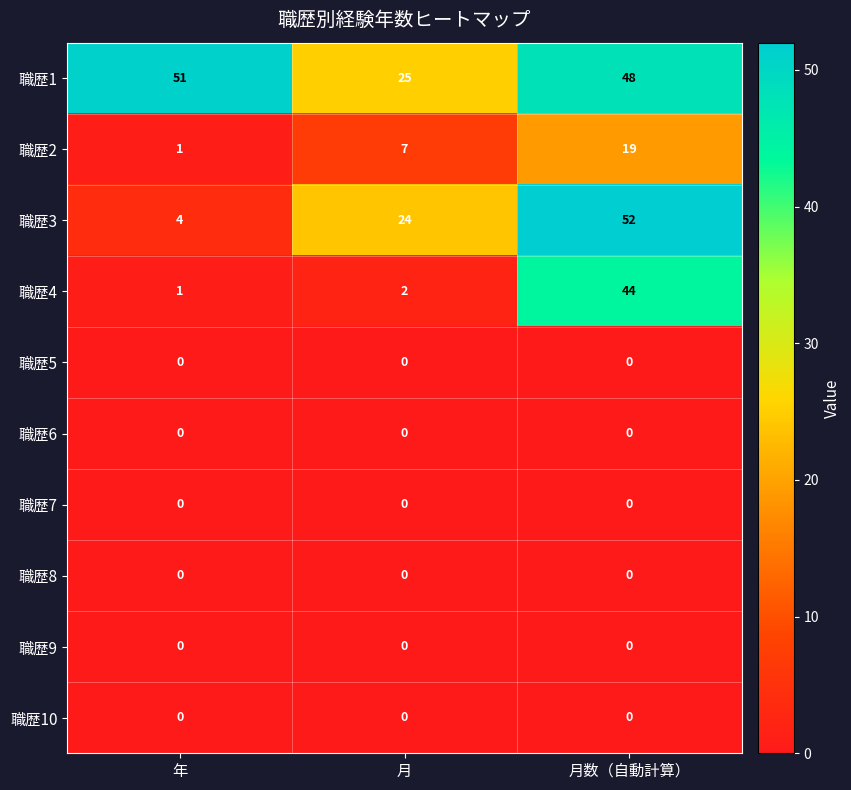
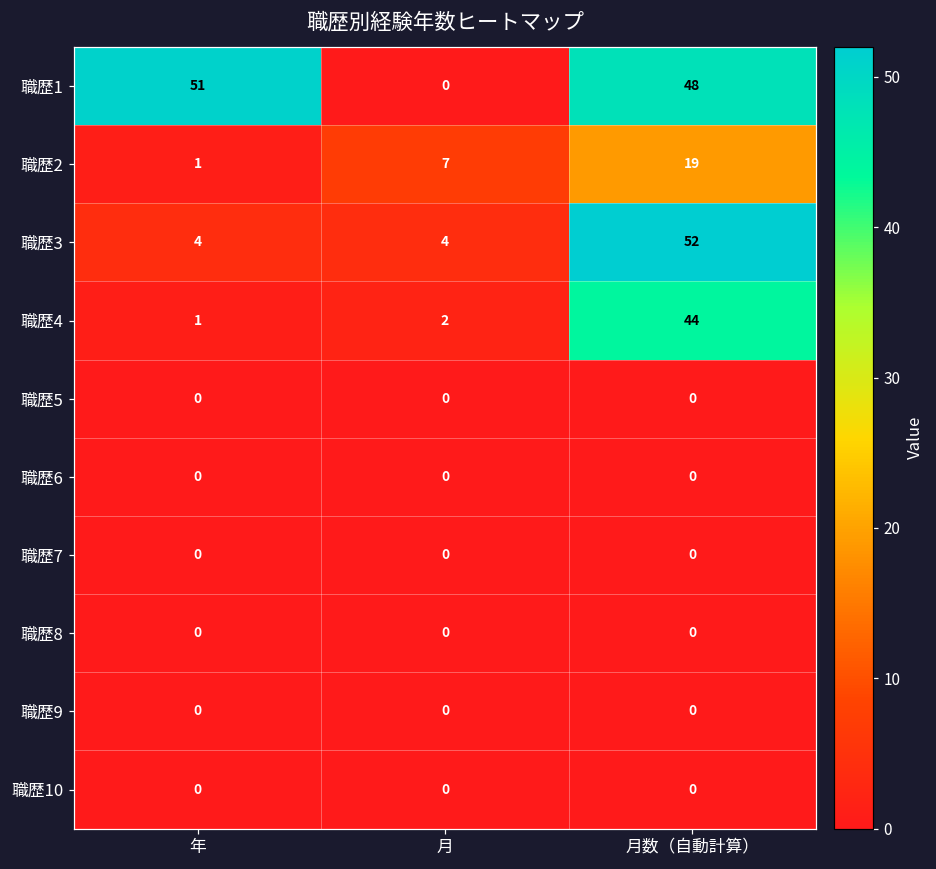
職歴1, 月: 25 -> 0
職歴3, 月: 24 -> 4
